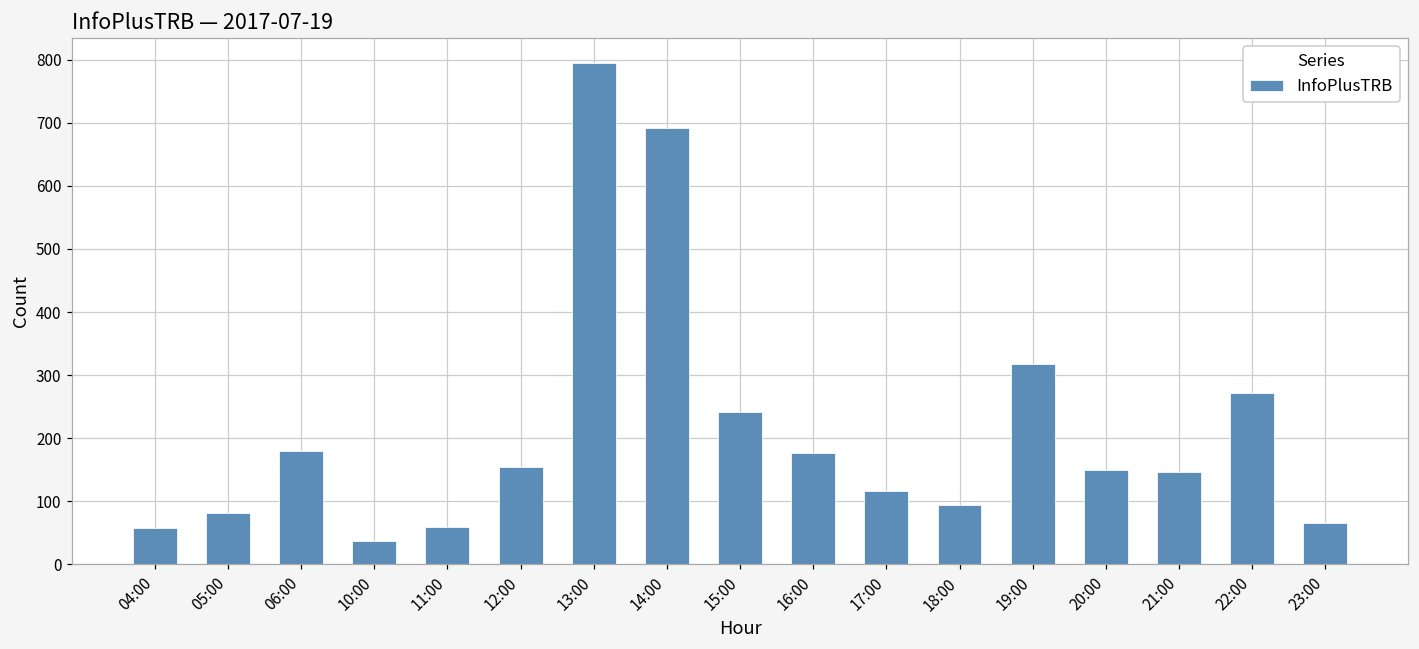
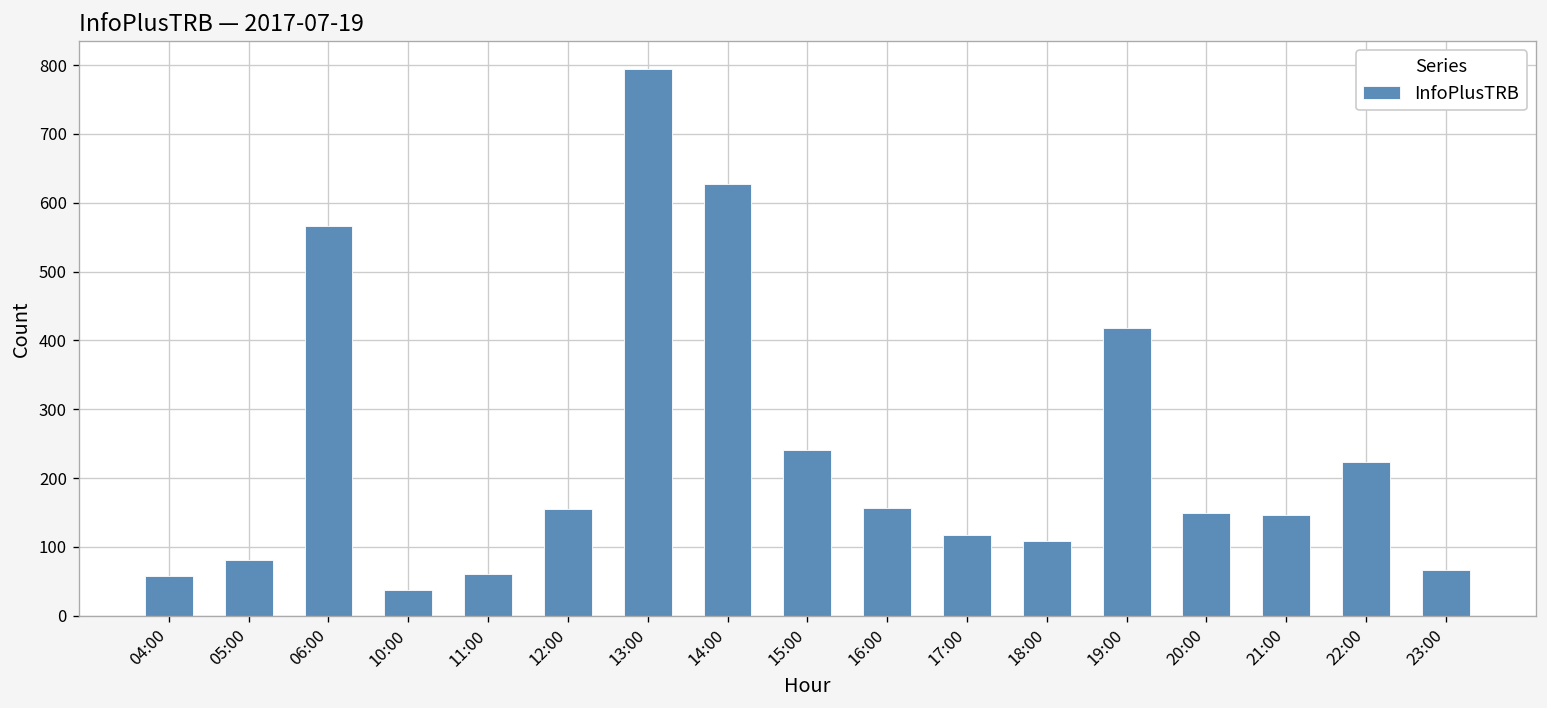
06:00: 180 -> 570
14:00: 690 -> 630
16:00: 180 -> 160
18:00: 100 -> 110
19:00: 320 -> 420
22:00: 270 -> 220
